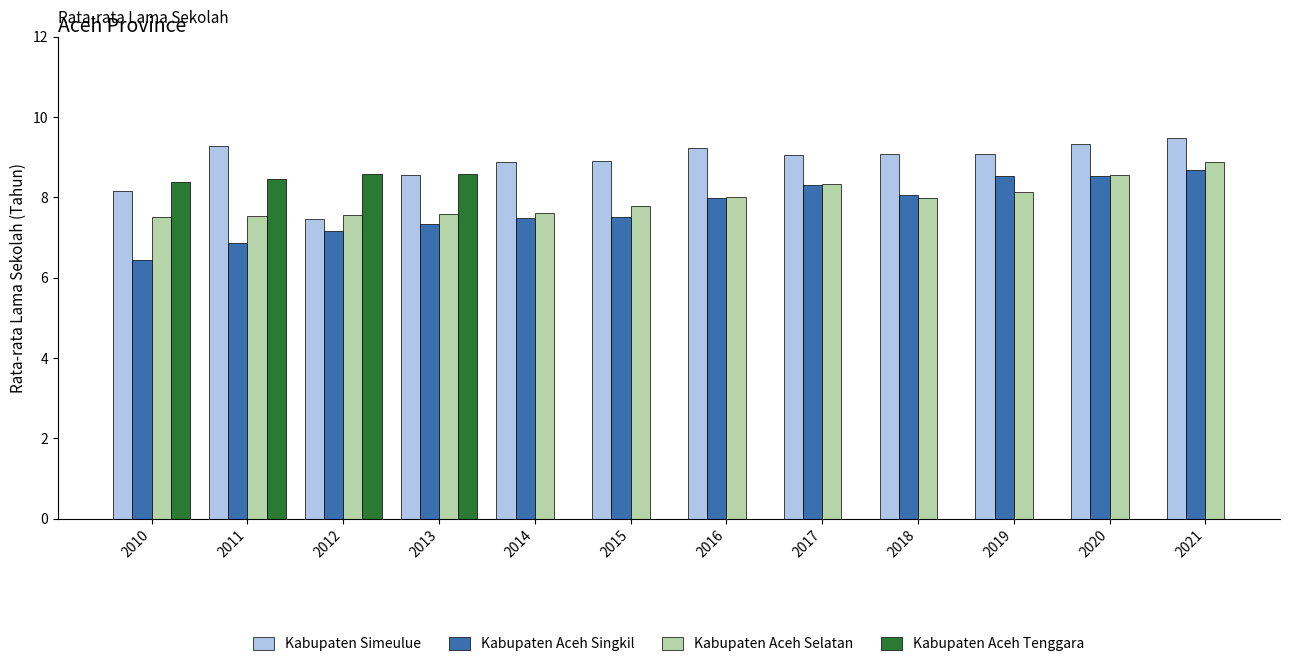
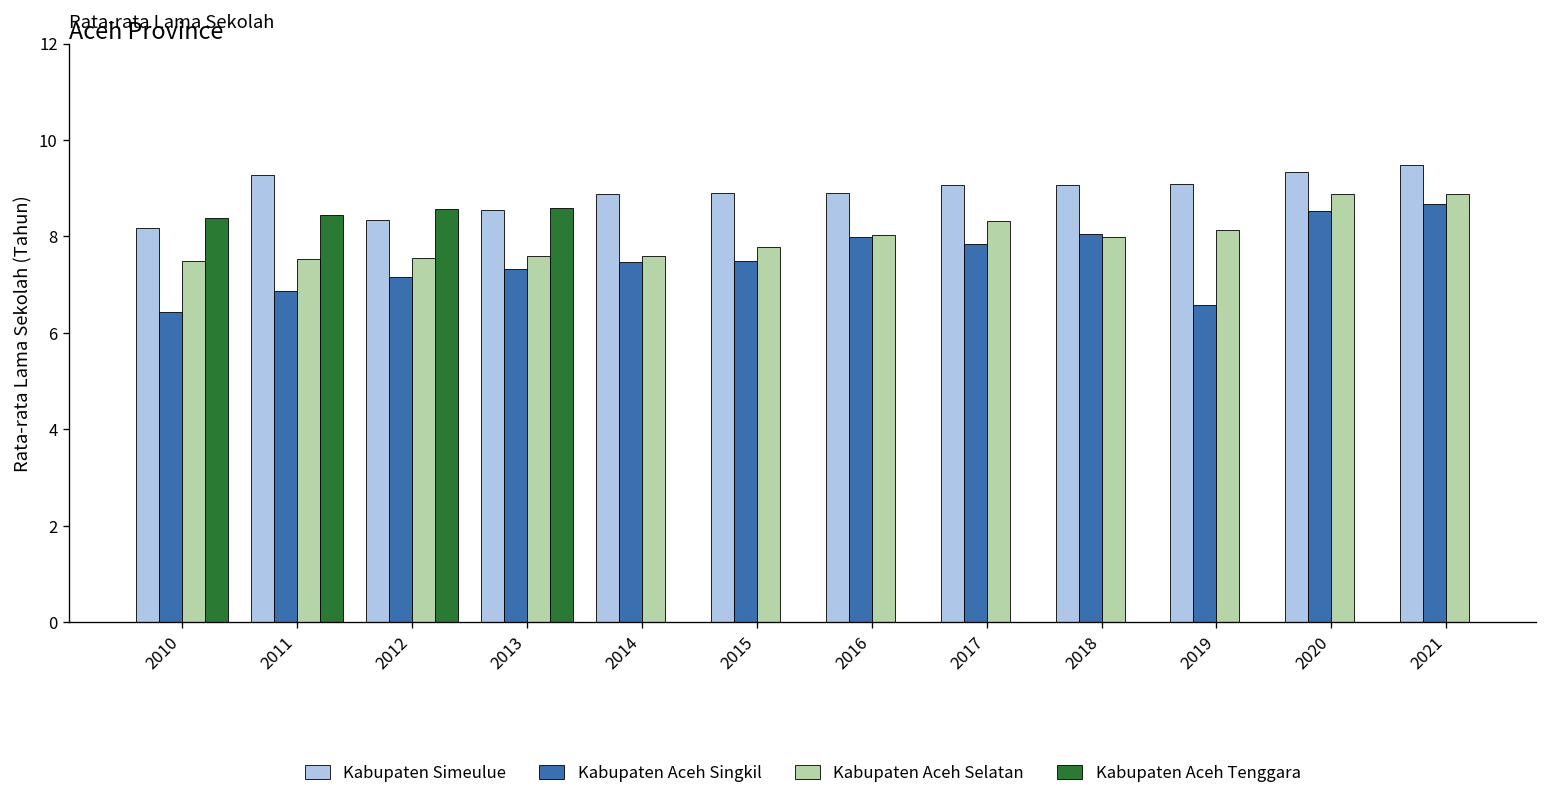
Kabupaten Simeulue, 2012: 7.5 -> 8.3
Kabupaten Simeulue, 2016: 9.2 -> 8.9
Kabupaten Aceh Singkil, 2017: 8.3 -> 7.8
Kabupaten Aceh Singkil, 2019: 8.5 -> 6.6
Kabupaten Aceh Selatan, 2020: 8.6 -> 8.9
